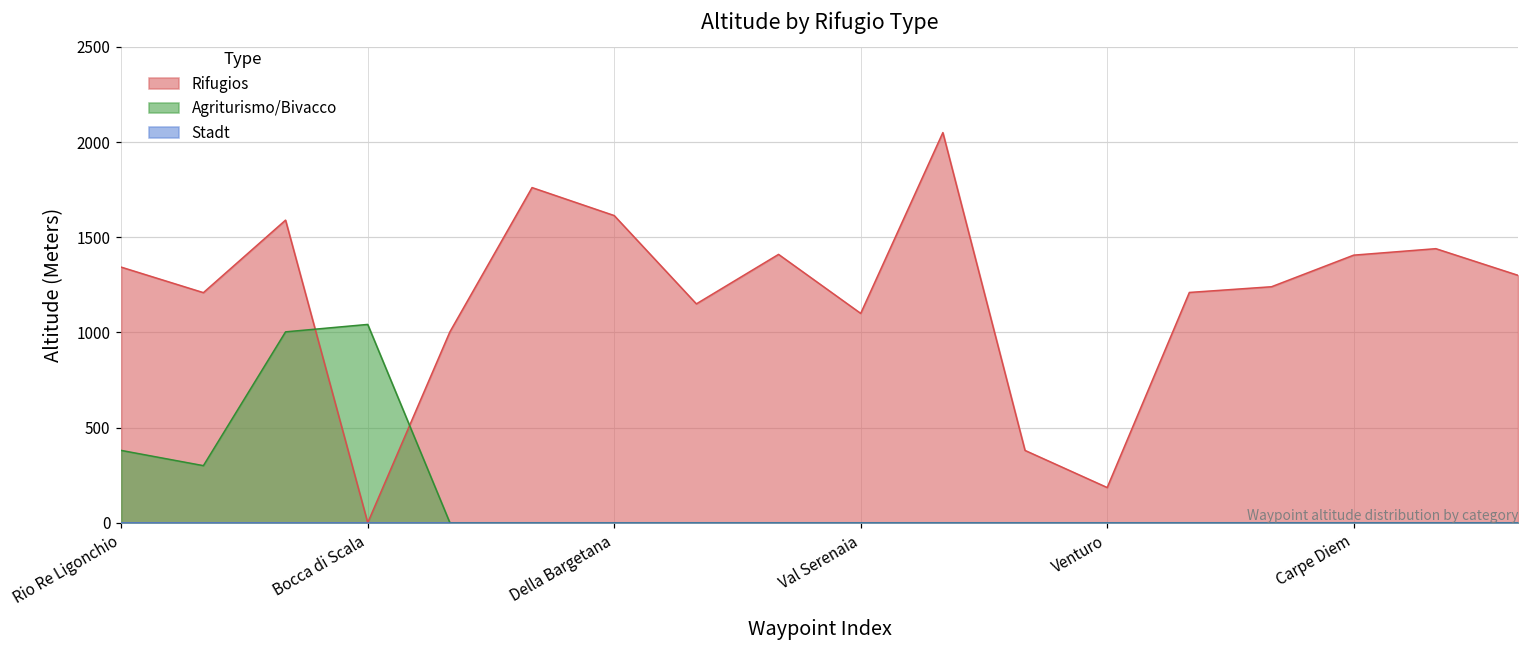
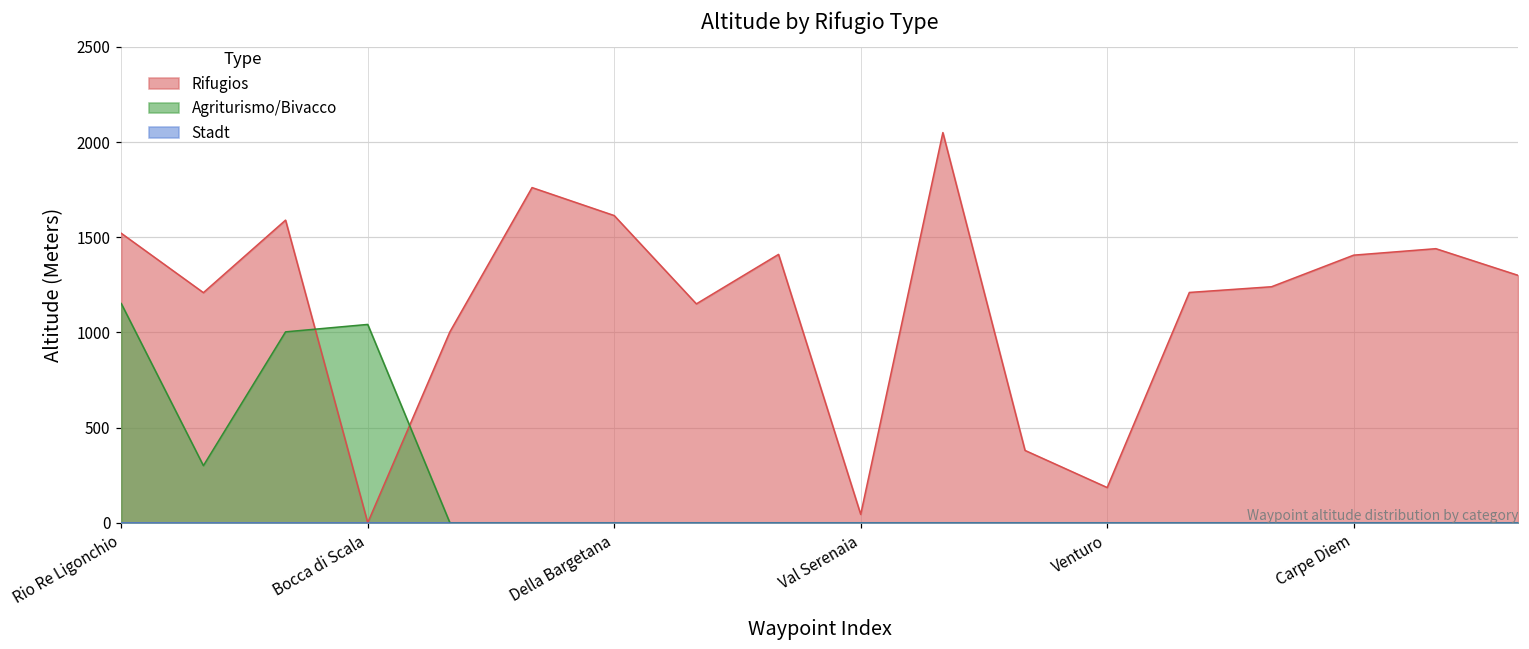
Rifugios, Rio Re Ligonchio: 1340 -> 1520
Agriturismo/Bivacco, Rio Re Ligonchio: 380 -> 1150
Rifugios, Val Serenaia: 1100 -> 40
